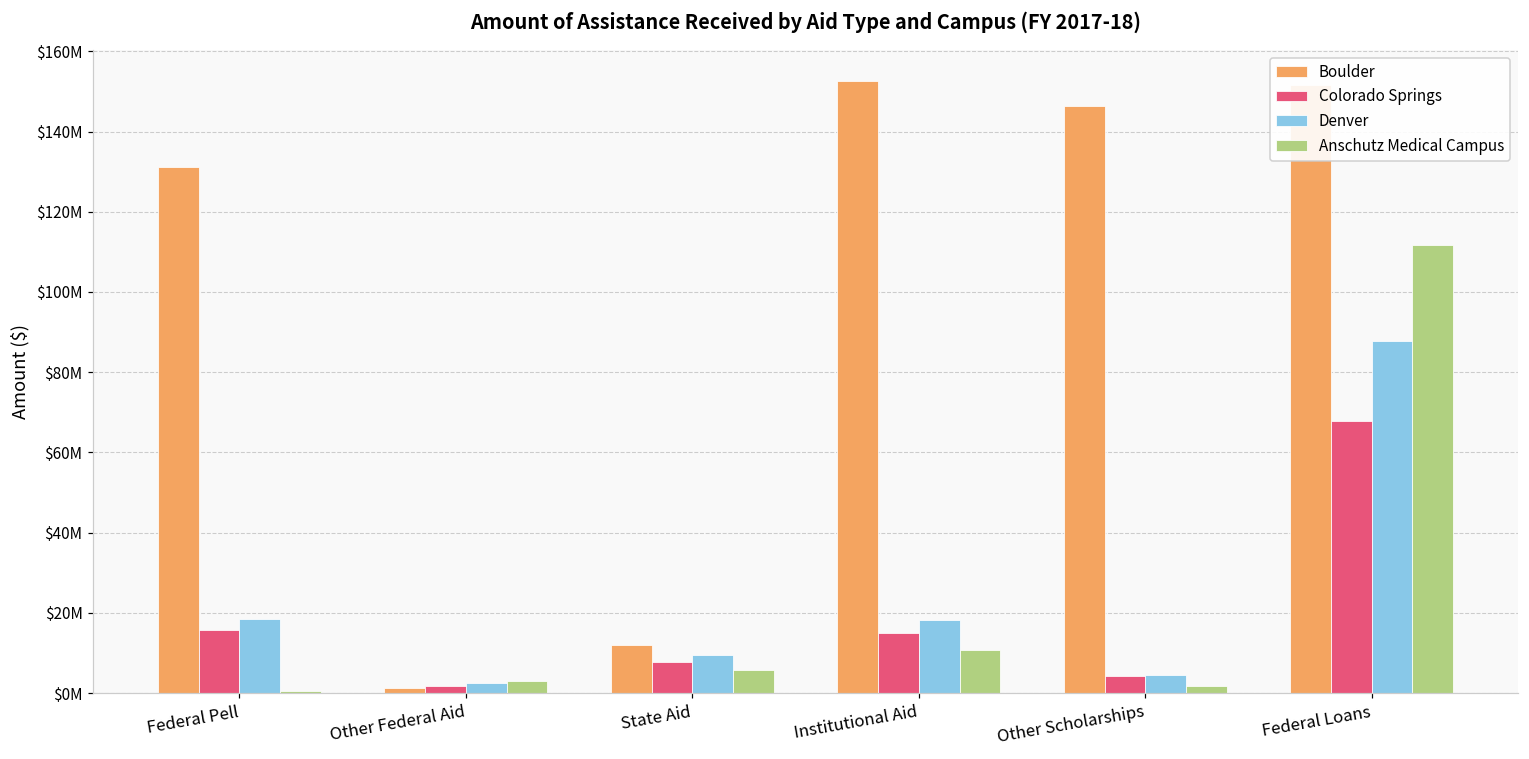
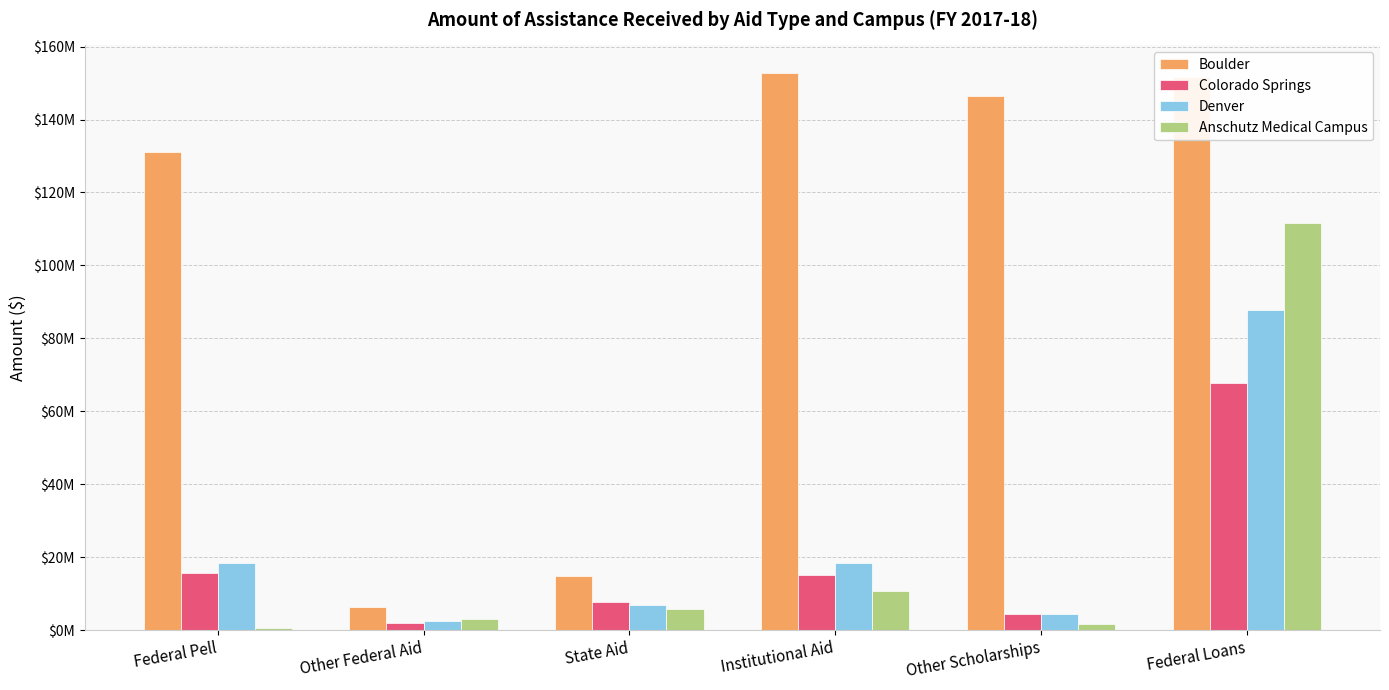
Boulder, Other Federal Aid: $1000000 -> $6000000
Boulder, State Aid: $12000000 -> $15000000
Denver, State Aid: $9000000 -> $7000000
